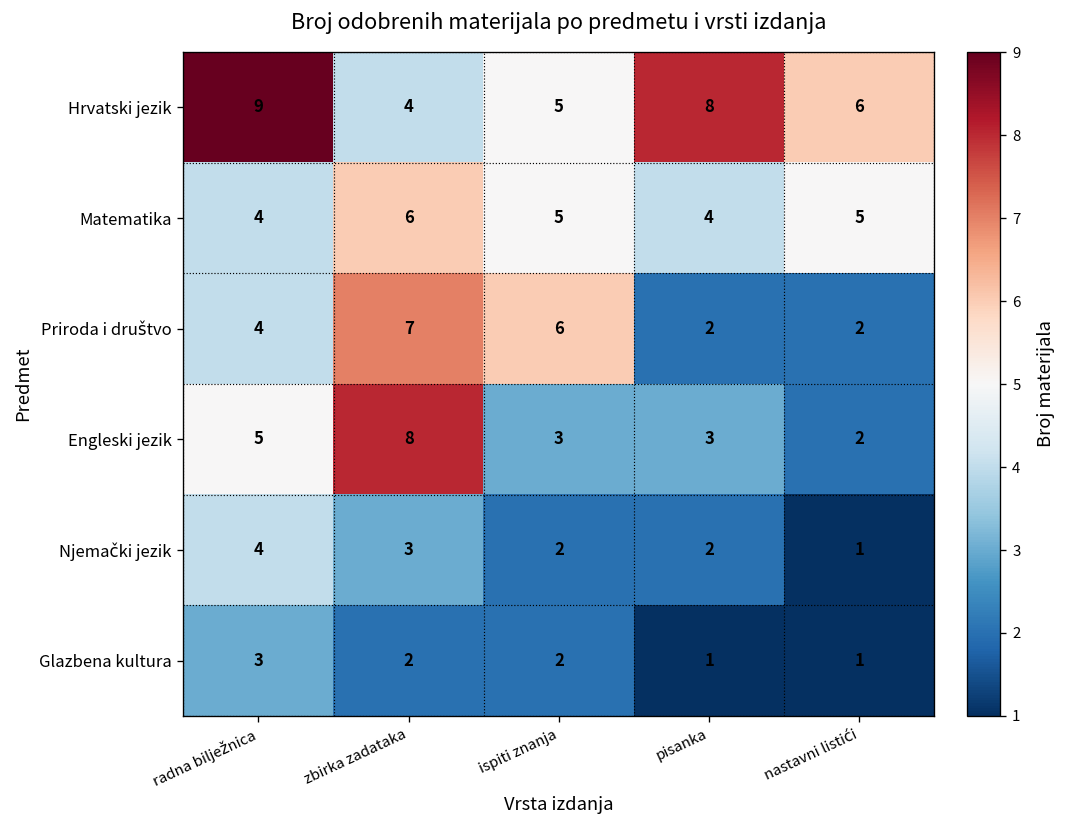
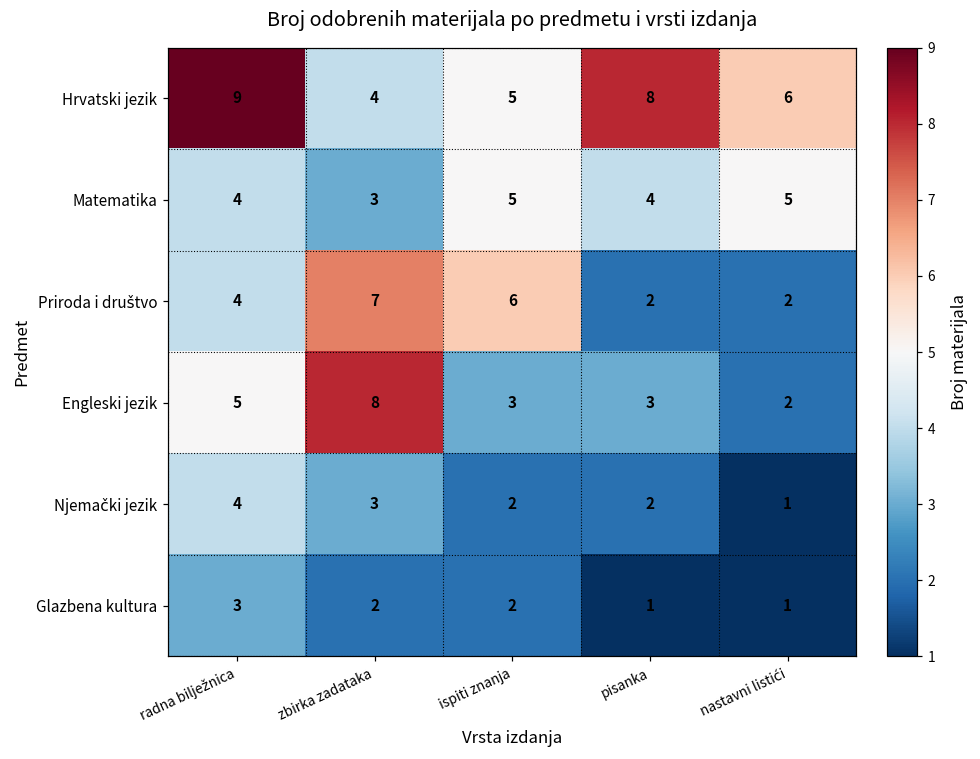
Matematika, zbirka zadataka: 6 -> 3
